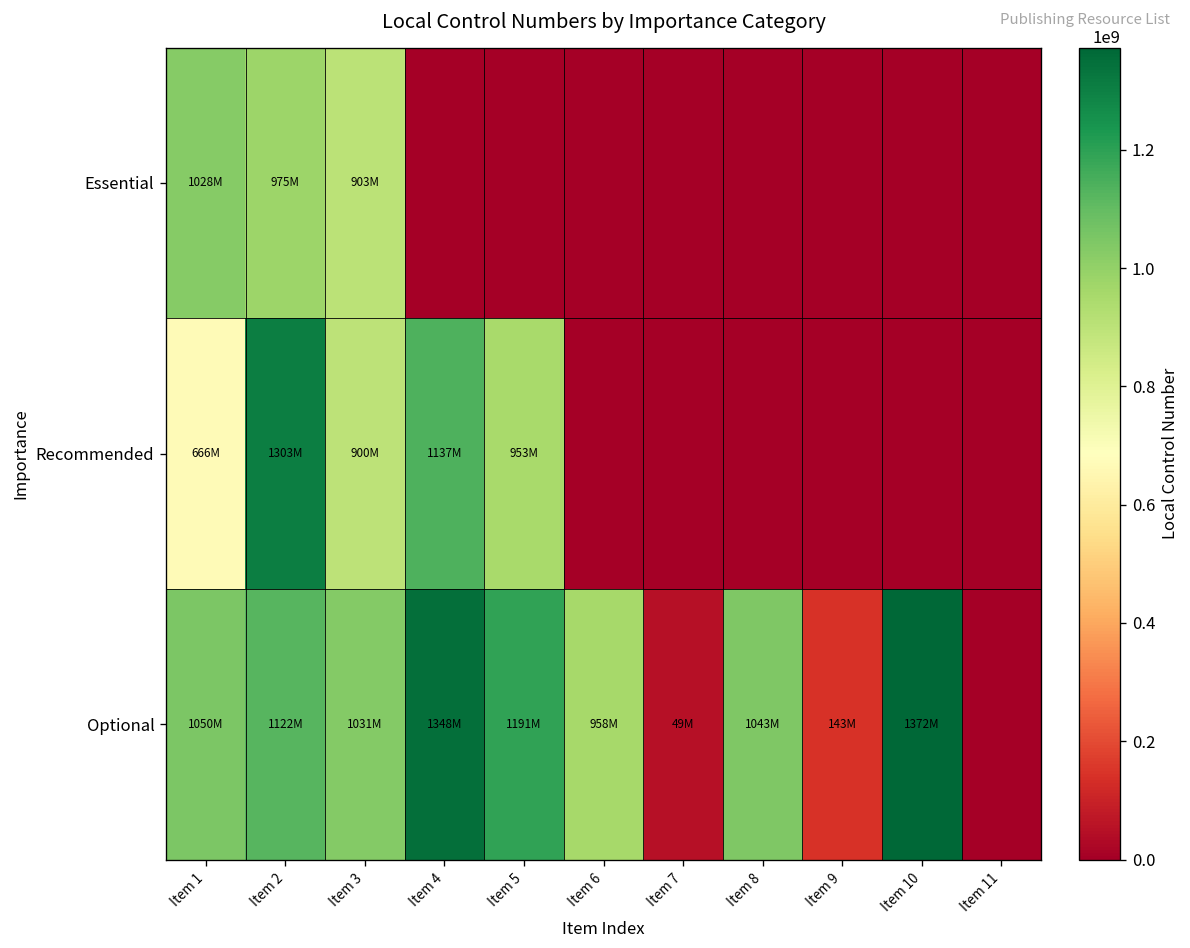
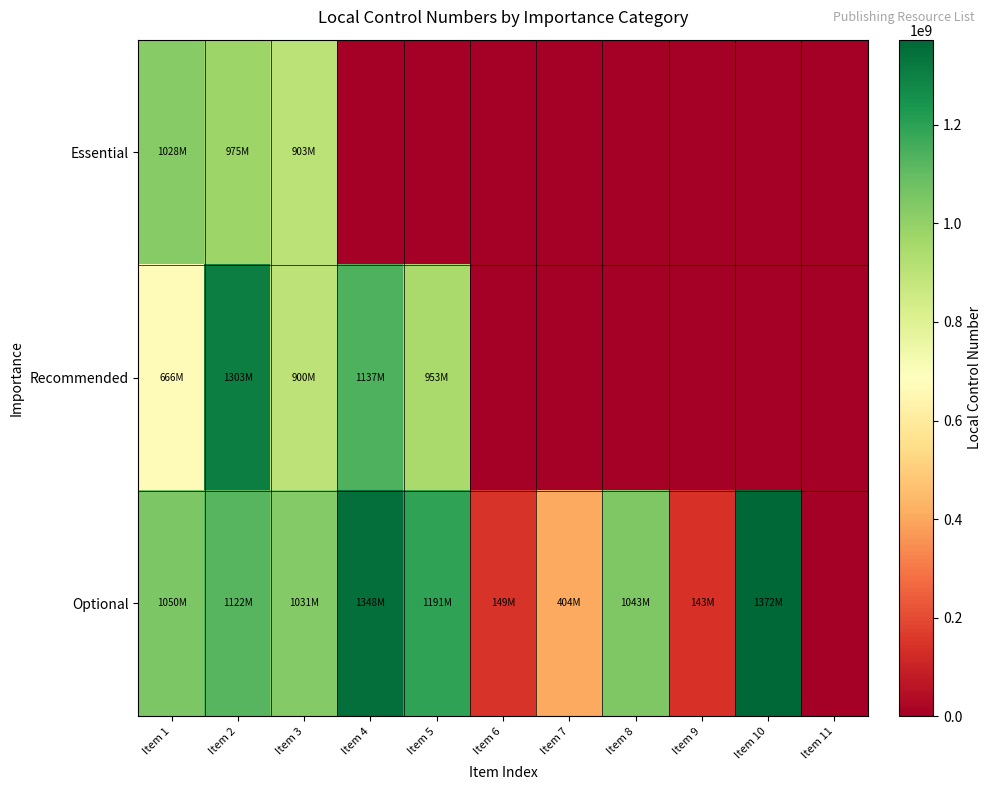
Optional, Item 6: 958M -> 149M
Optional, Item 7: 49M -> 404M
